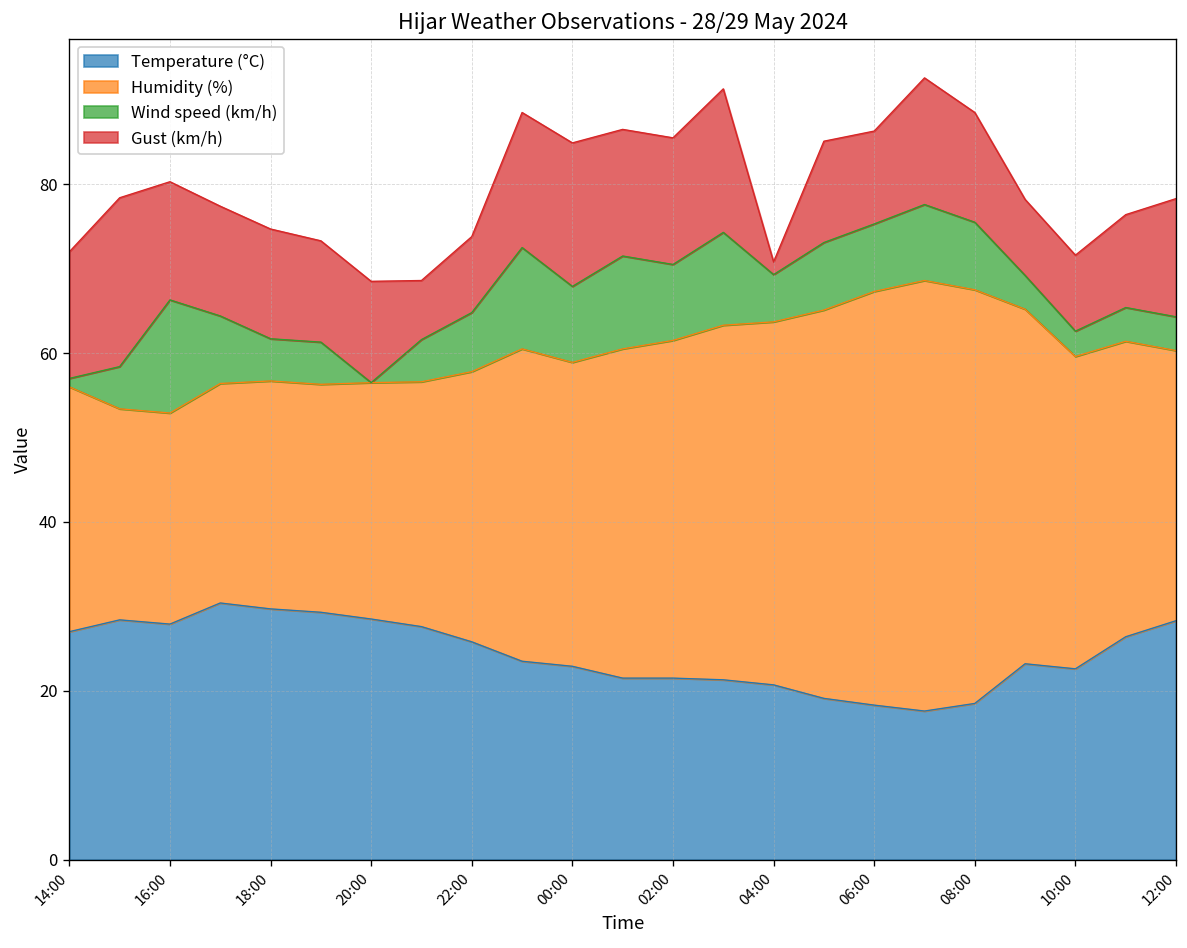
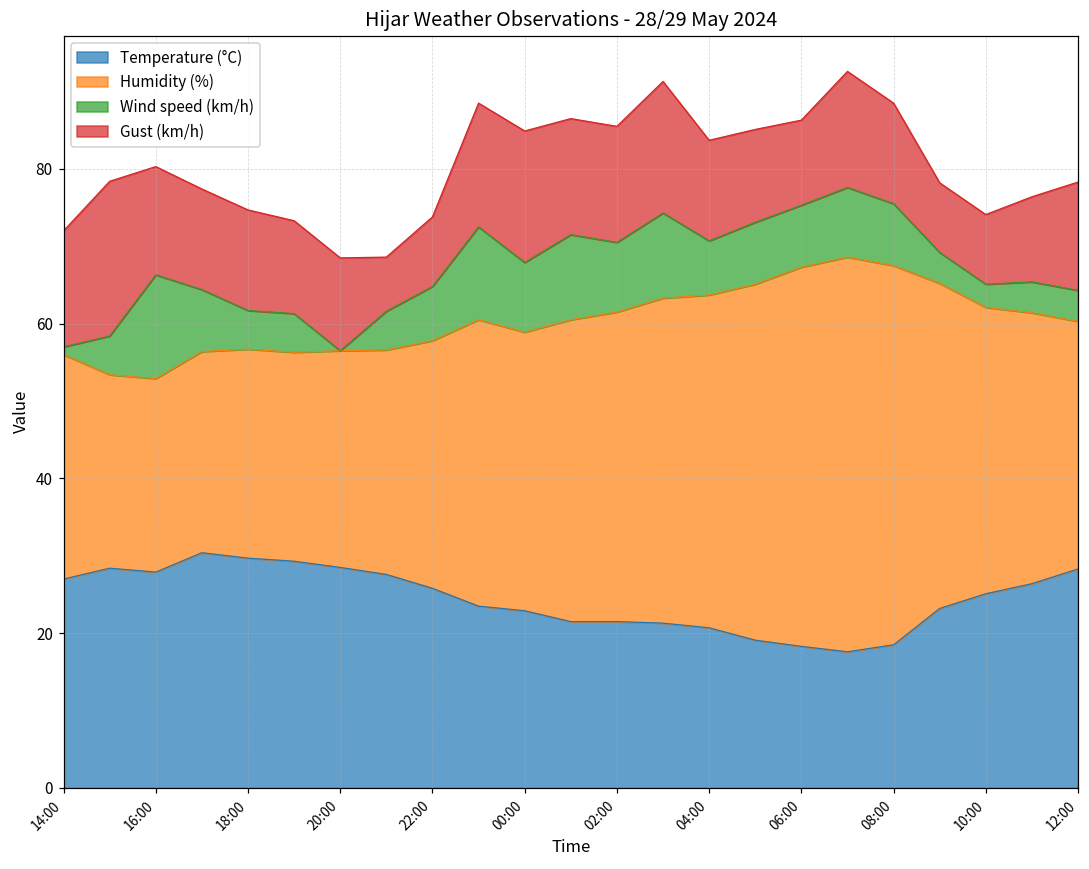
Wind speed (km/h), 04:00: 6 -> 7
Gust (km/h), 04:00: 2 -> 13
Temperature (°C), 10:00: 23 -> 25
